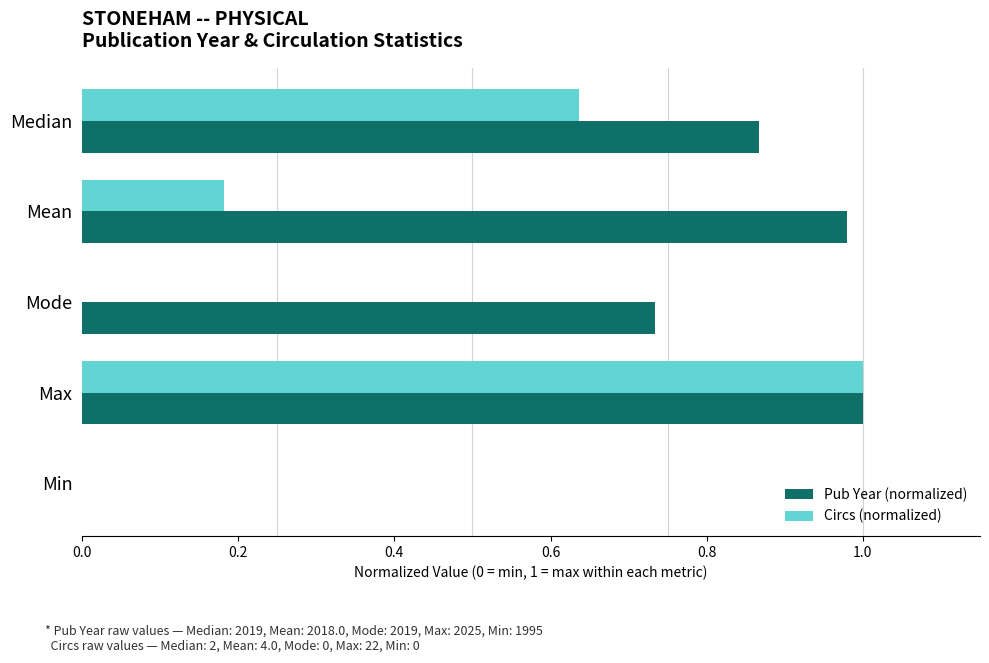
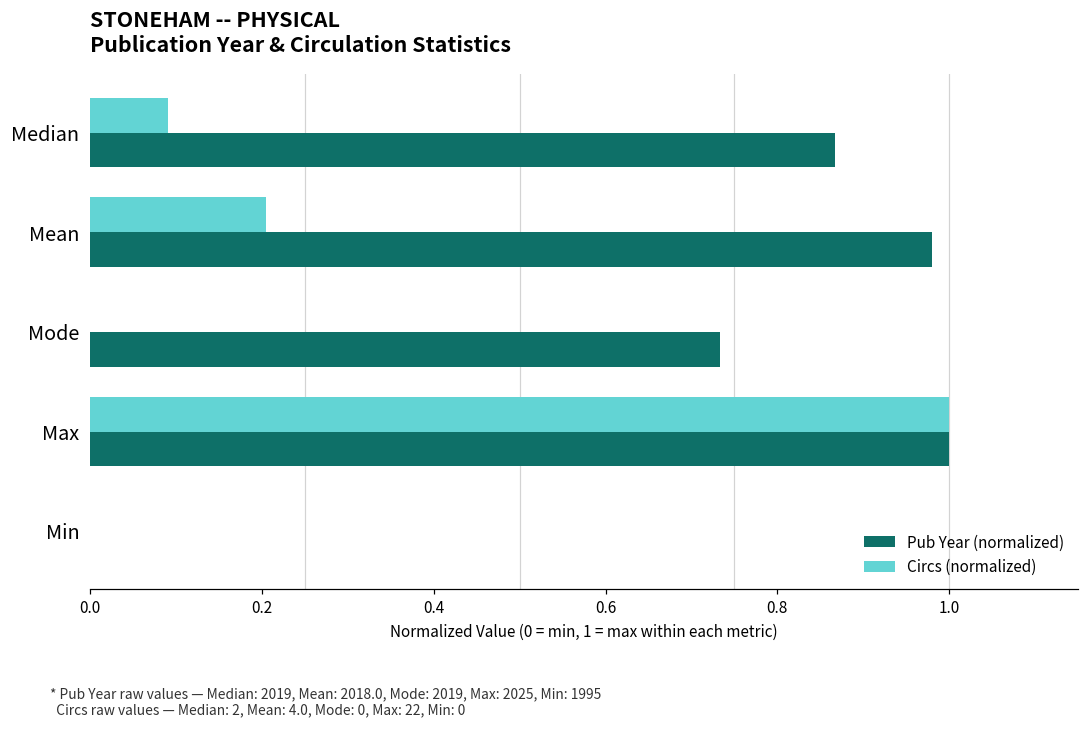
Circs (normalized), Median: 0.64 -> 0.09
Circs (normalized), Mean: 0.18 -> 0.20
